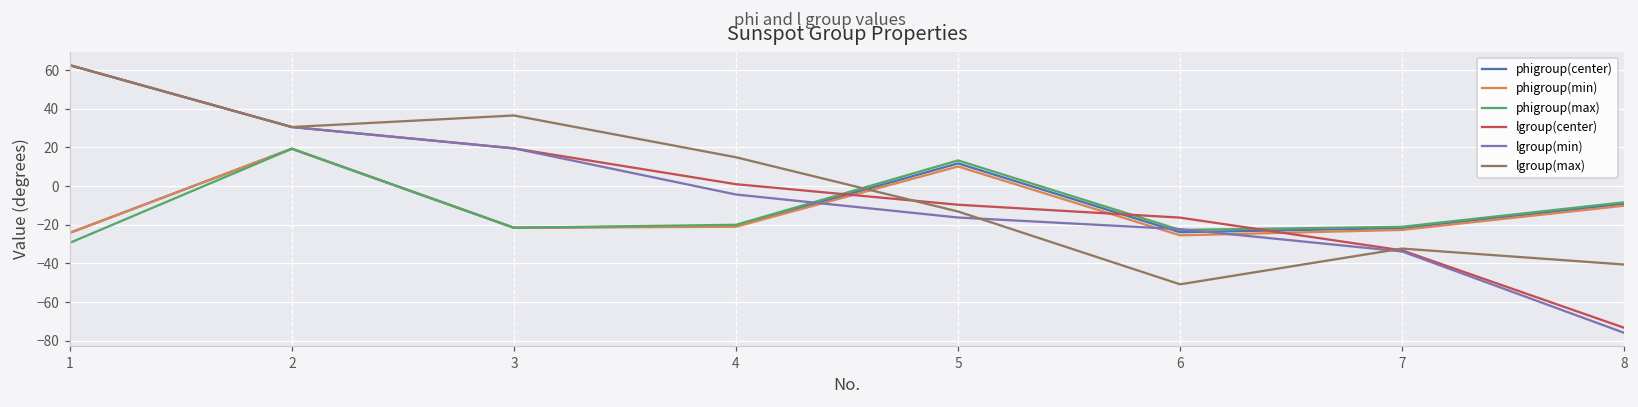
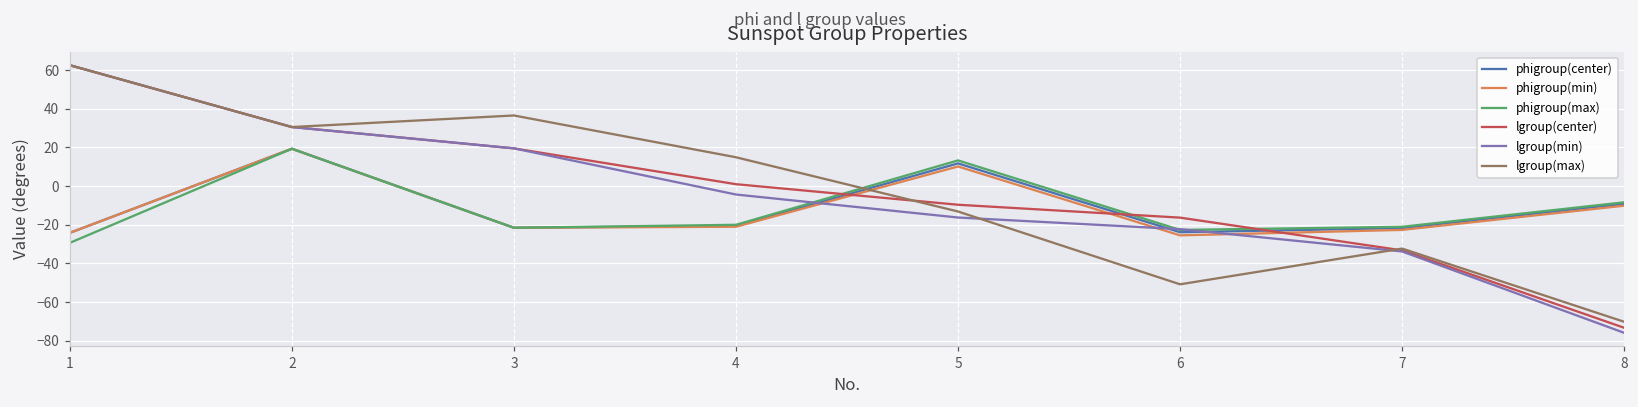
lgroup(max), 8: -41 -> -70
